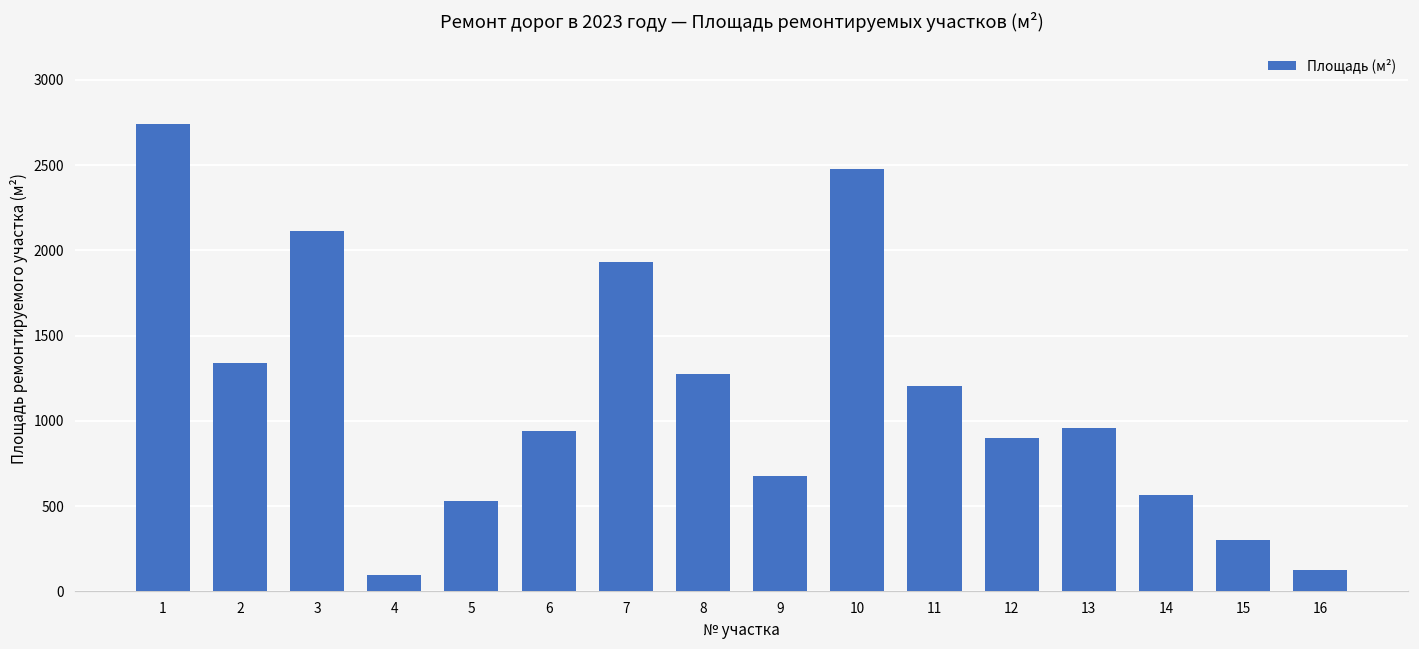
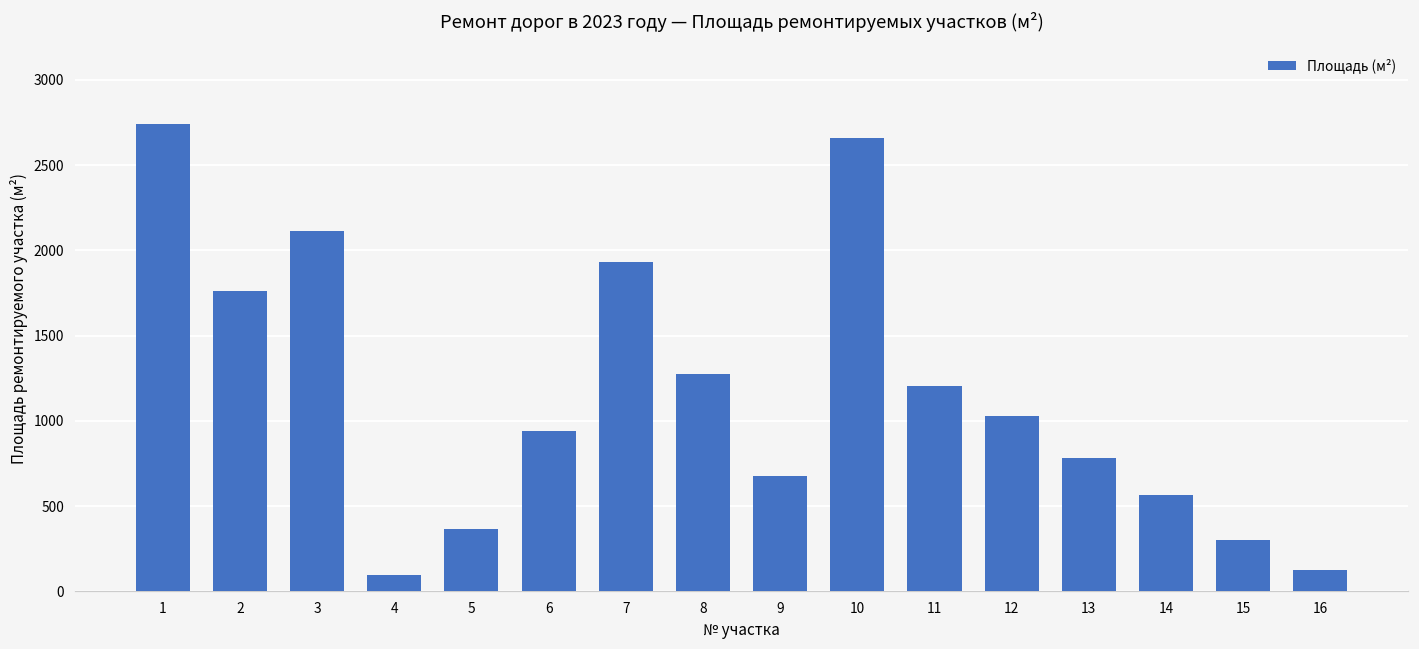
2: 1340 -> 1760
5: 530 -> 370
10: 2480 -> 2660
12: 900 -> 1030
13: 960 -> 780
